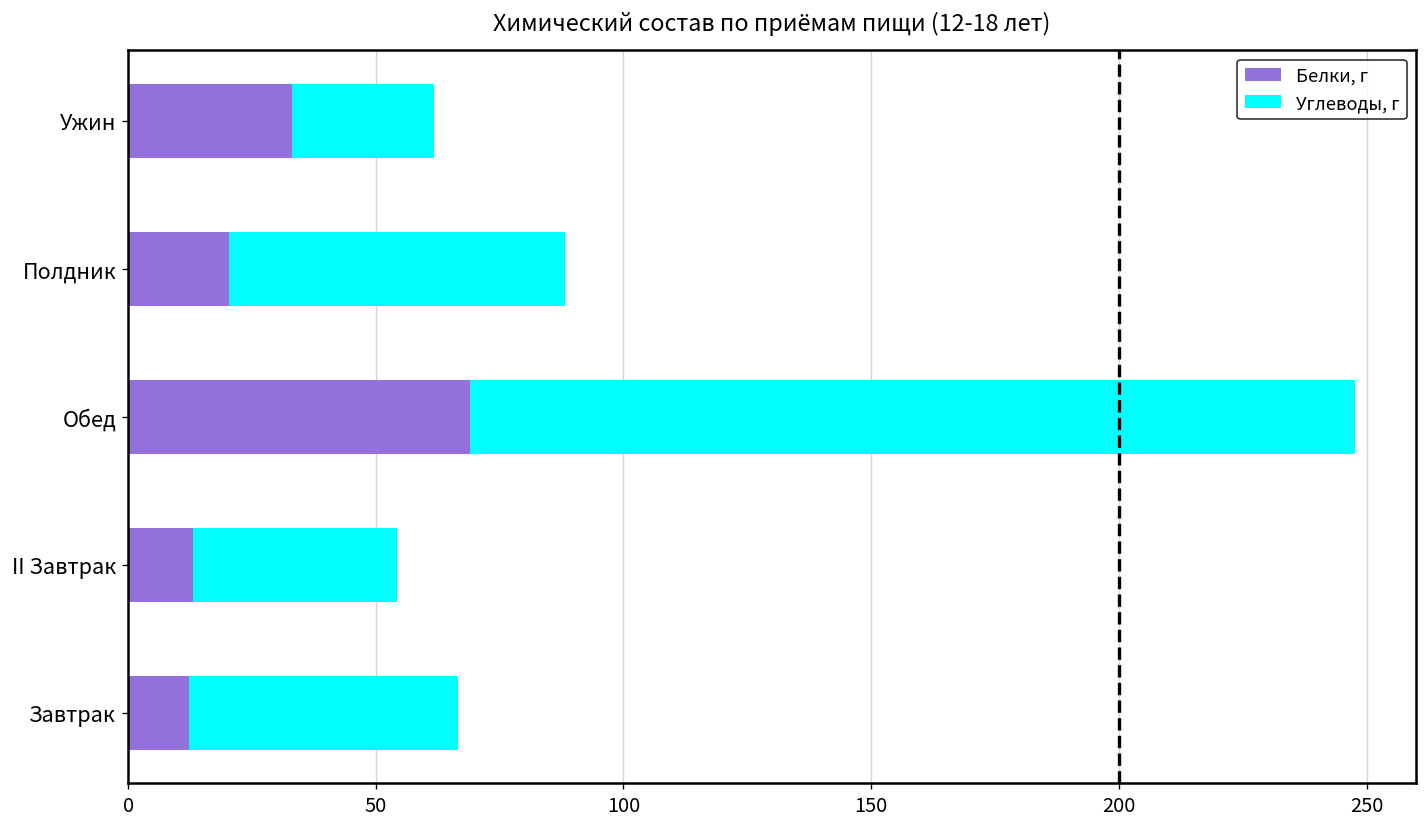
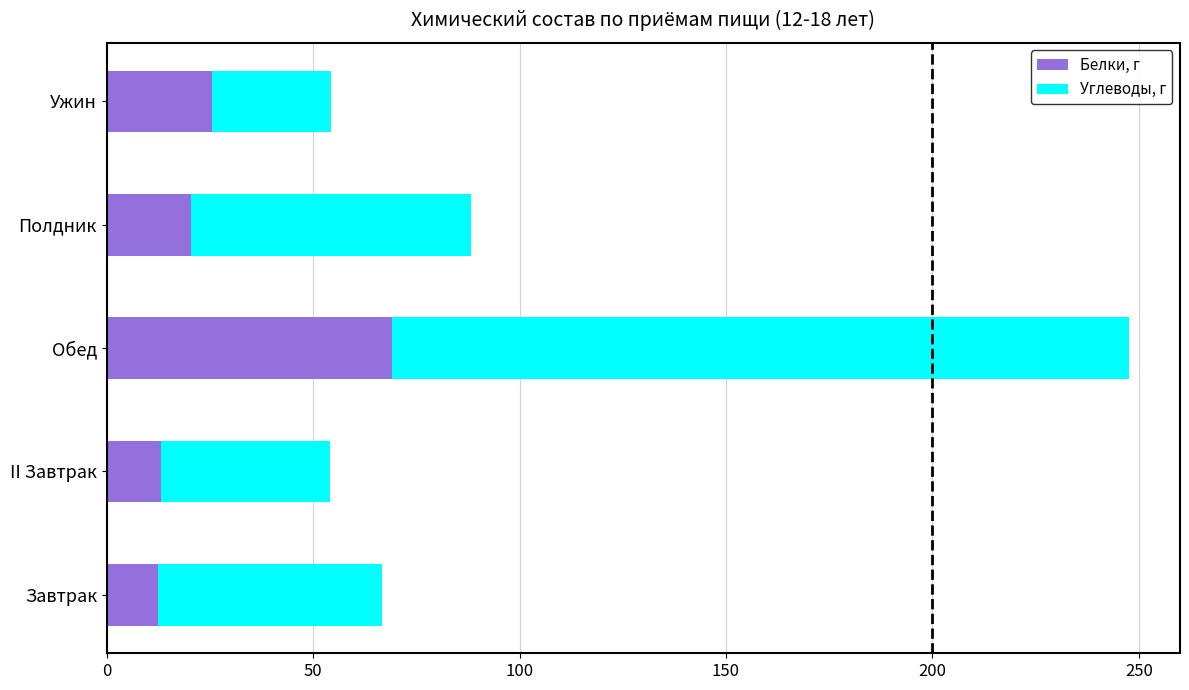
Белки, г, Ужин: 33 -> 26
